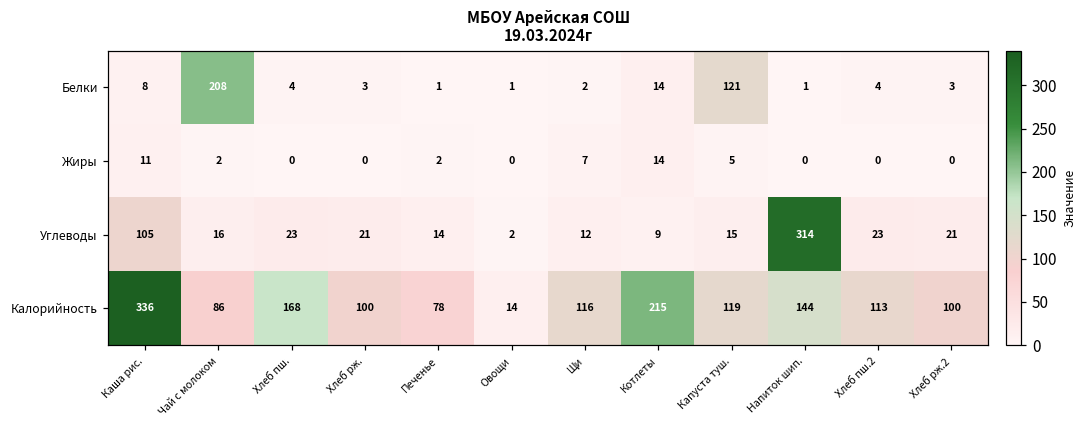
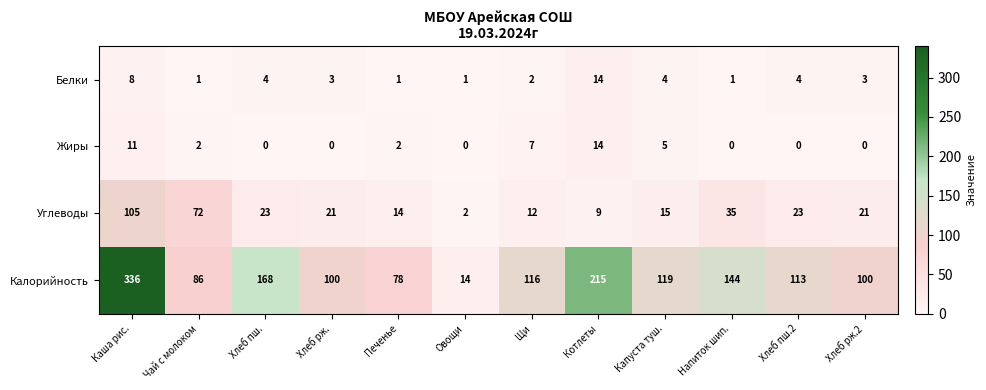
Белки, Чай с молоком: 208 -> 1
Белки, Капуста туш.: 121 -> 4
Углеводы, Чай с молоком: 16 -> 72
Углеводы, Напиток шип.: 314 -> 35
